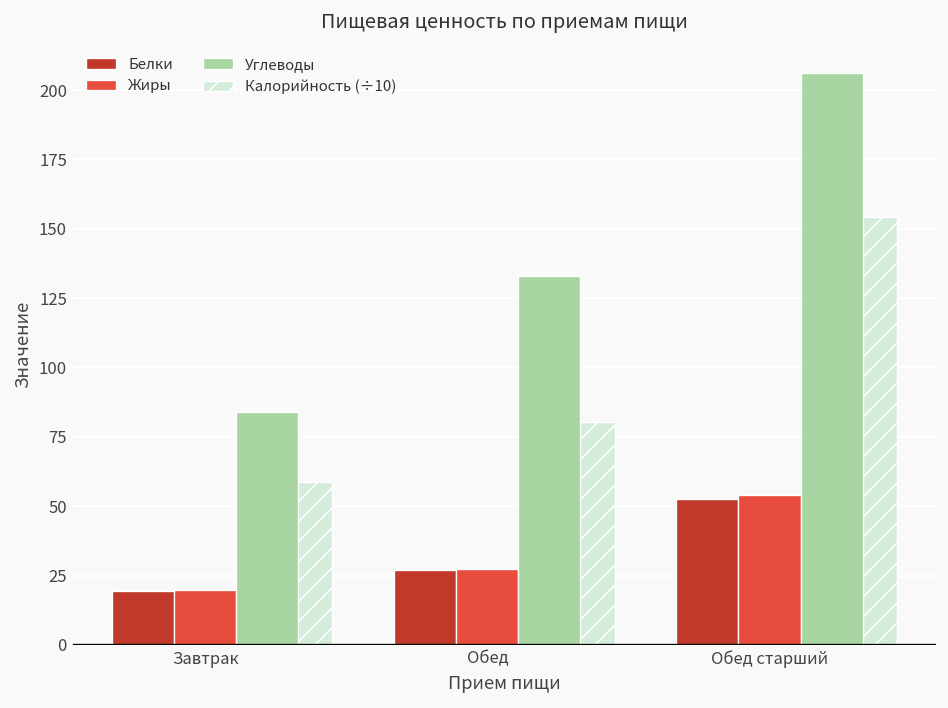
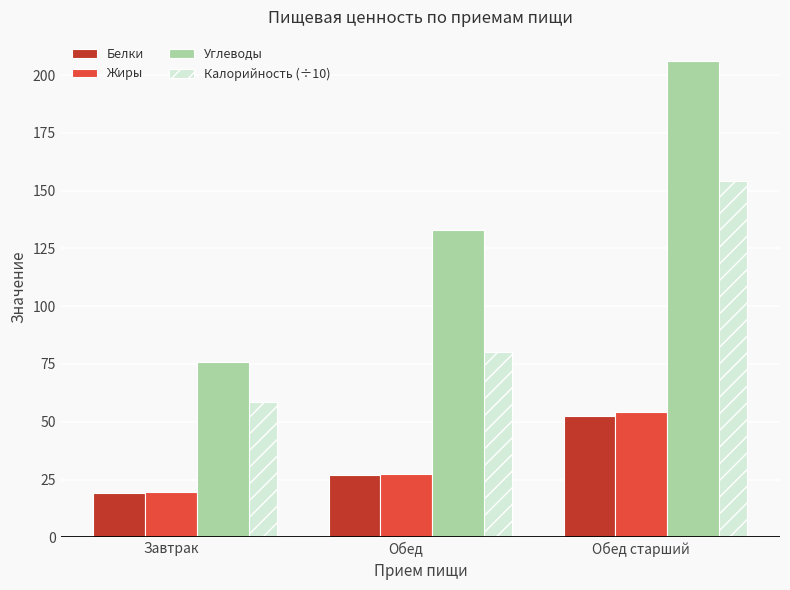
Углеводы, Завтрак: 84 -> 76
